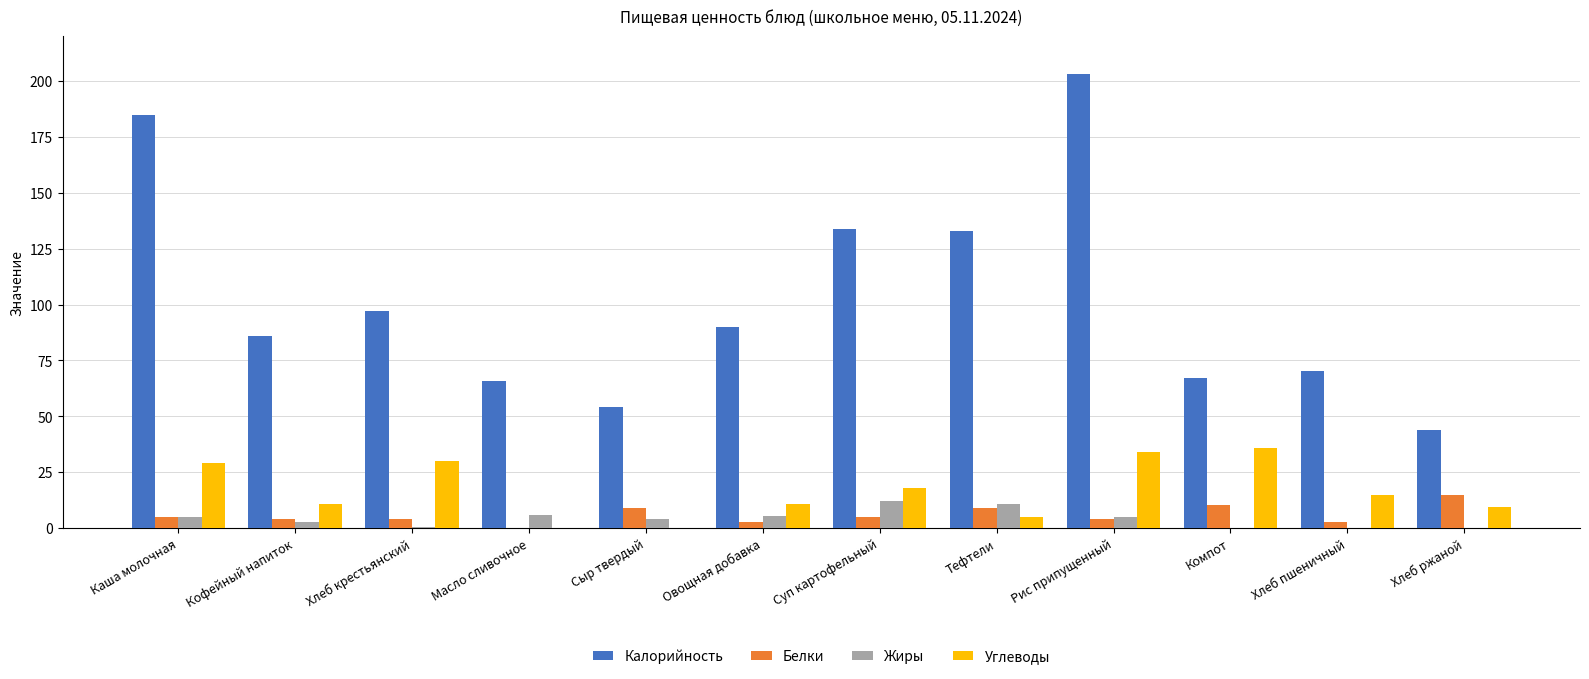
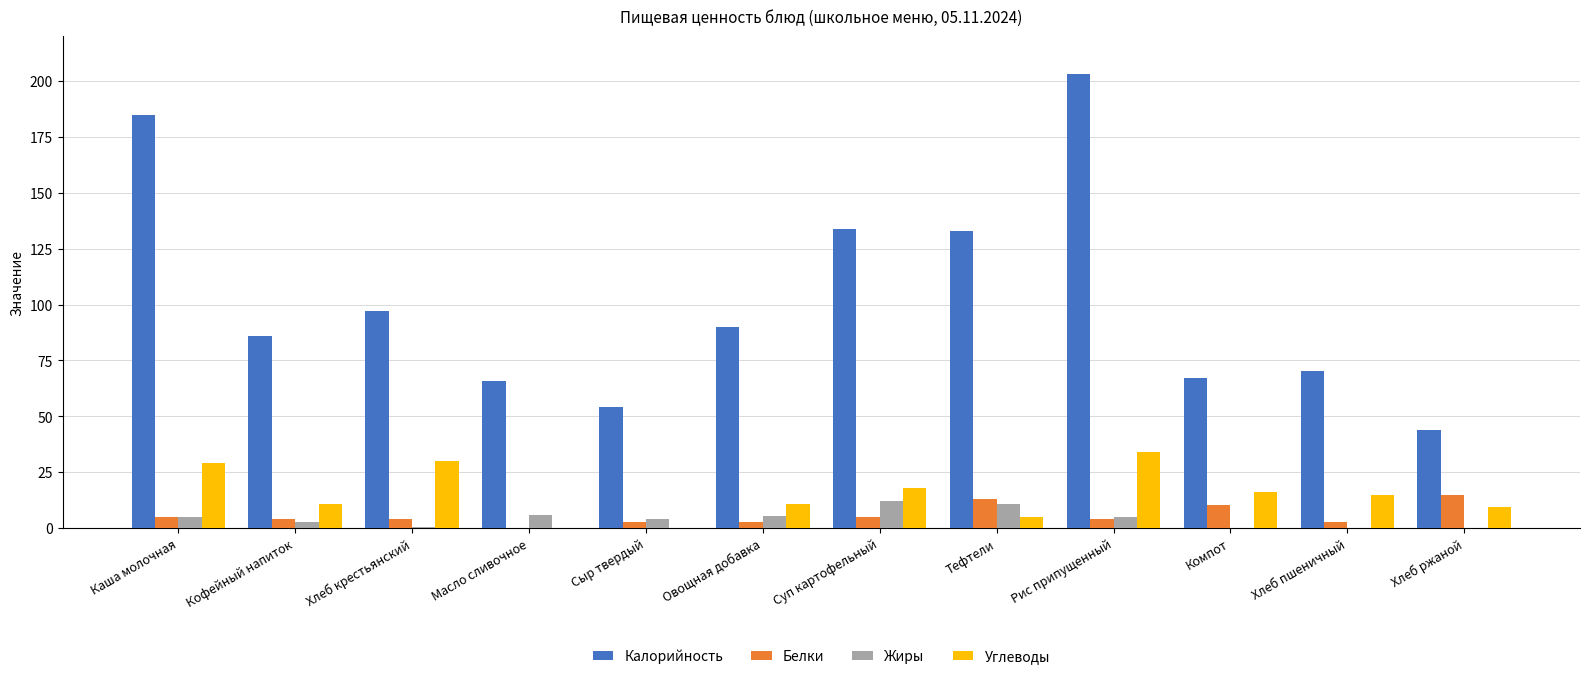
Белки, Сыр твердый: 9 -> 3
Белки, Тефтели: 9 -> 13
Углеводы, Компот: 36 -> 16
